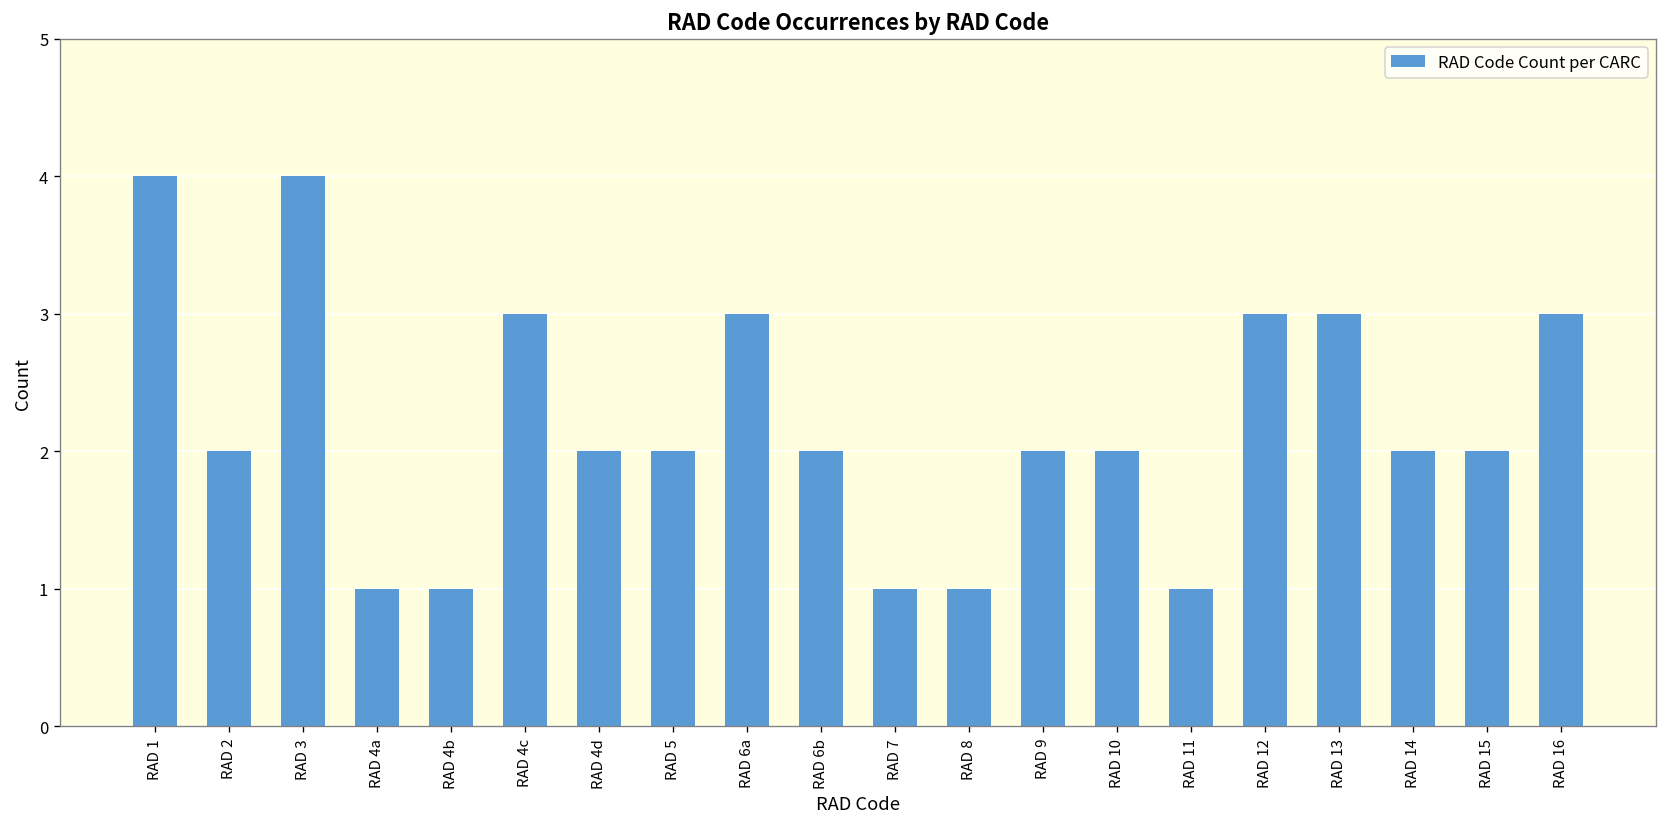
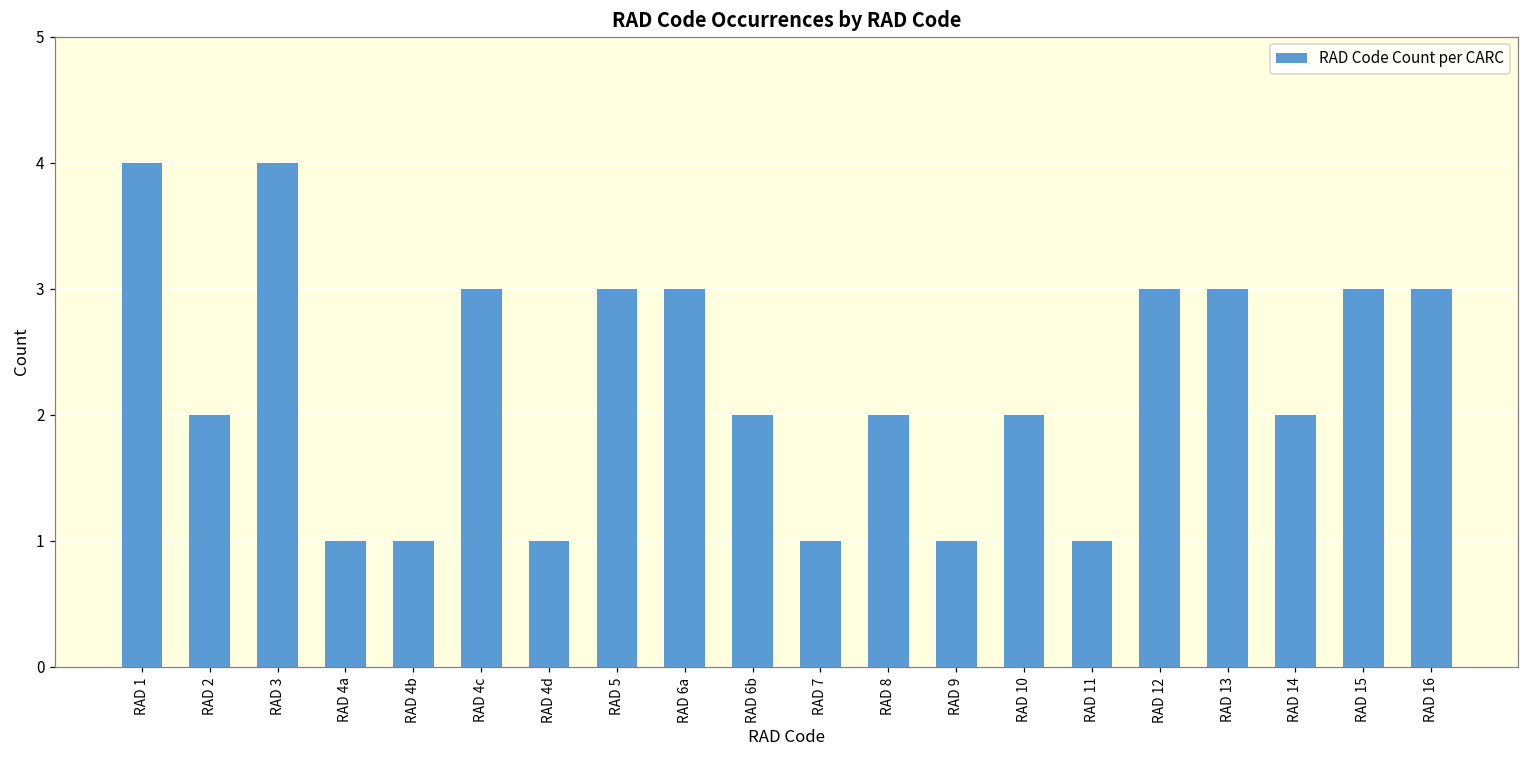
RAD 4d: 2 -> 1
RAD 5: 2 -> 3
RAD 8: 1 -> 2
RAD 9: 2 -> 1
RAD 15: 2 -> 3
